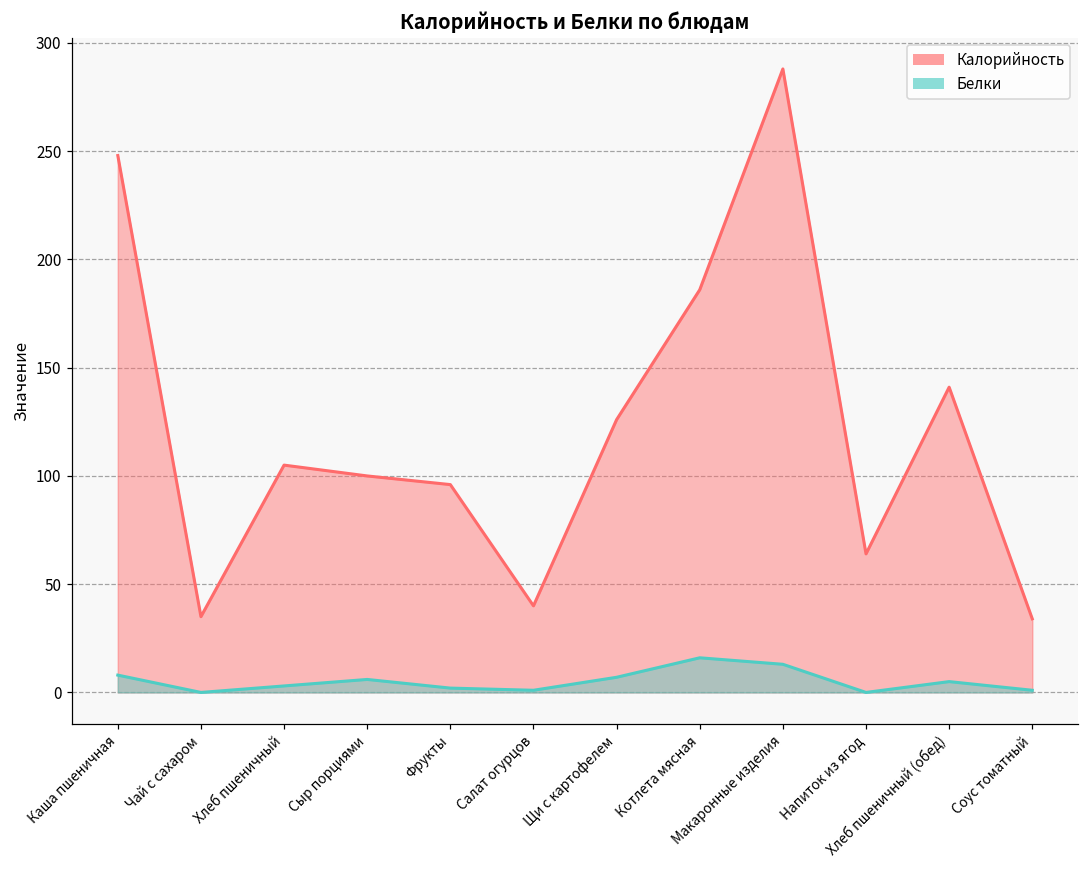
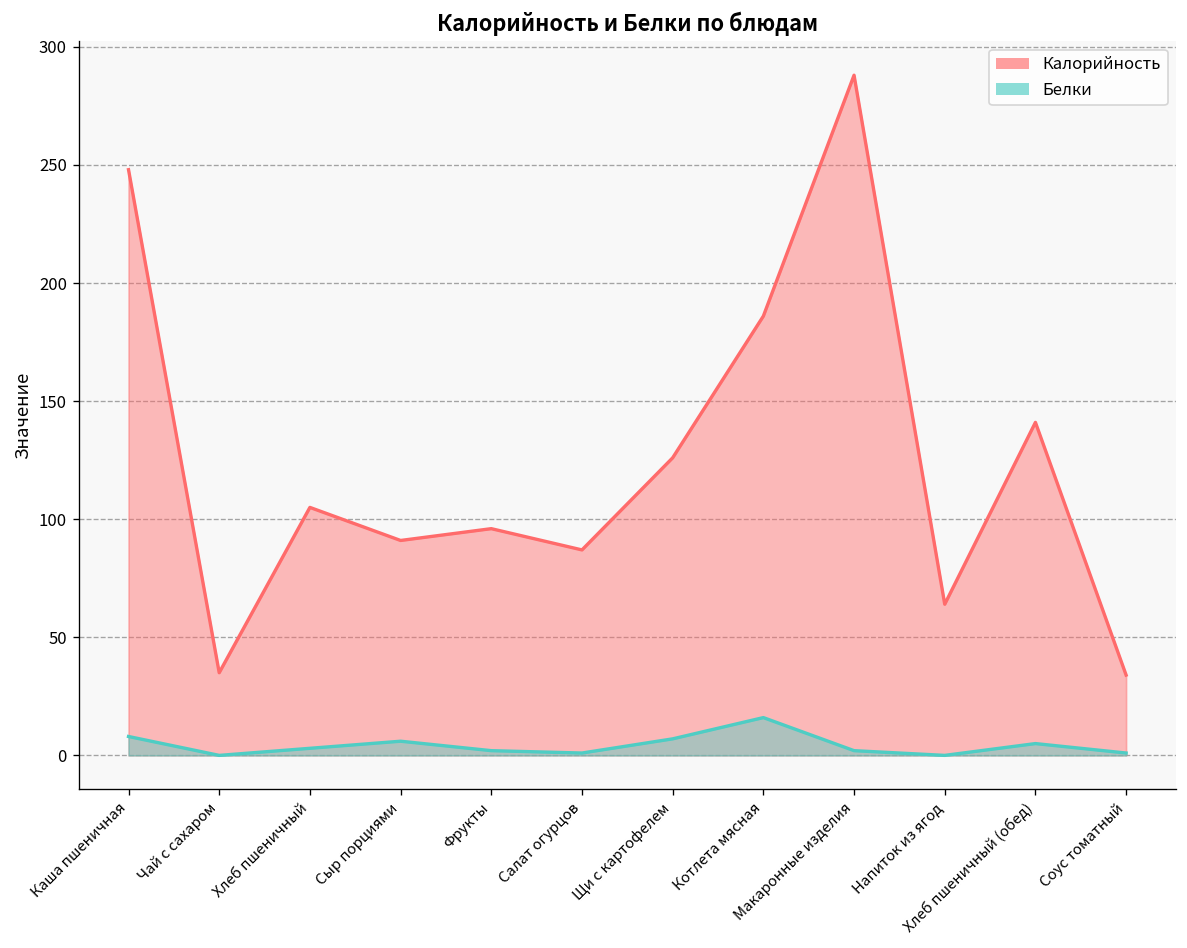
Калорийность, Сыр порциями: 100 -> 91
Калорийность, Салат огурцов: 40 -> 87
Белки, Макаронные изделия: 13 -> 2
